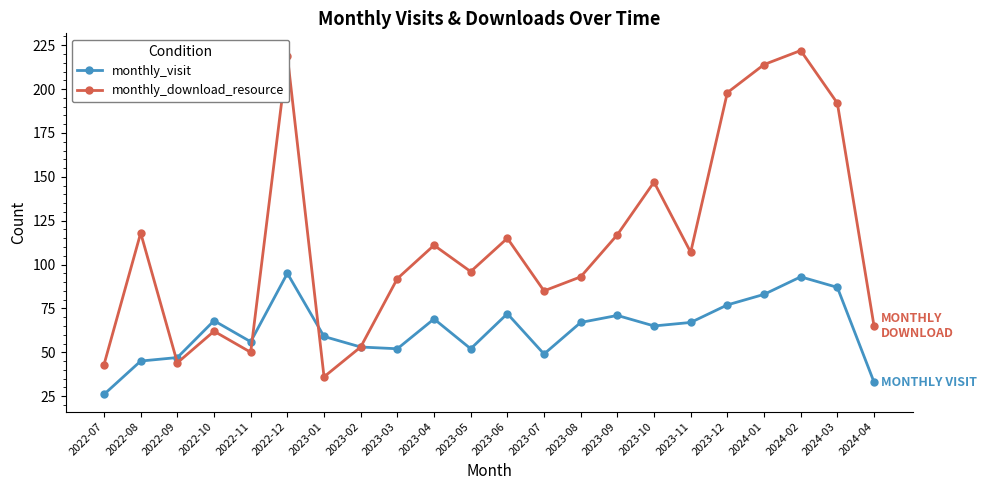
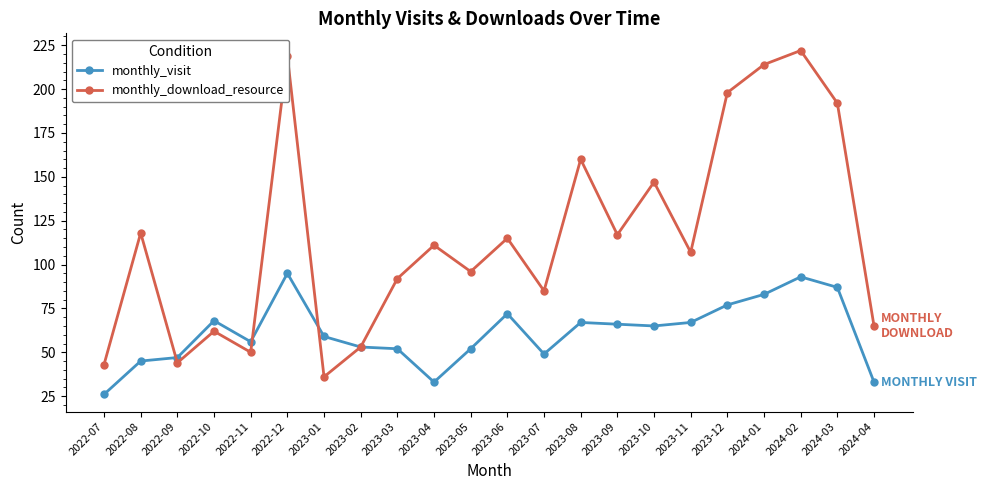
monthly_visit, 2023-04: 69 -> 33
monthly_download_resource, 2023-08: 93 -> 160
monthly_visit, 2023-09: 71 -> 66
